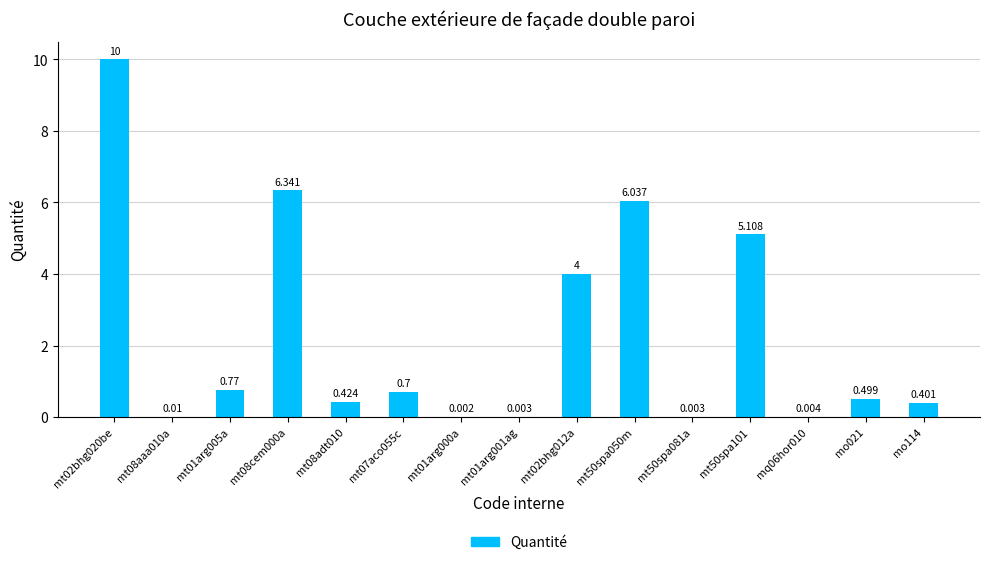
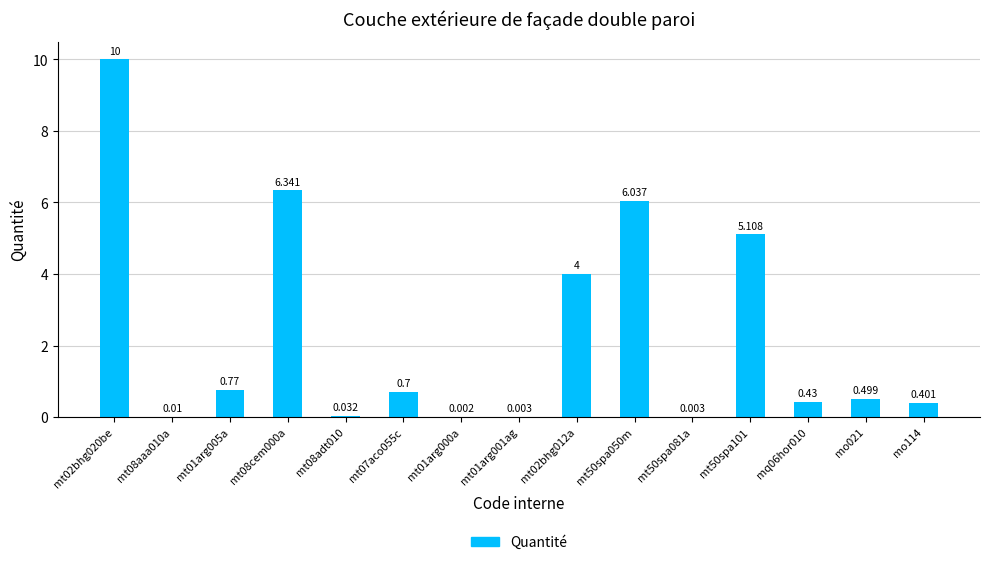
mt08adt010: 0.424 -> 0.032
mq06hor010: 0.004 -> 0.43
